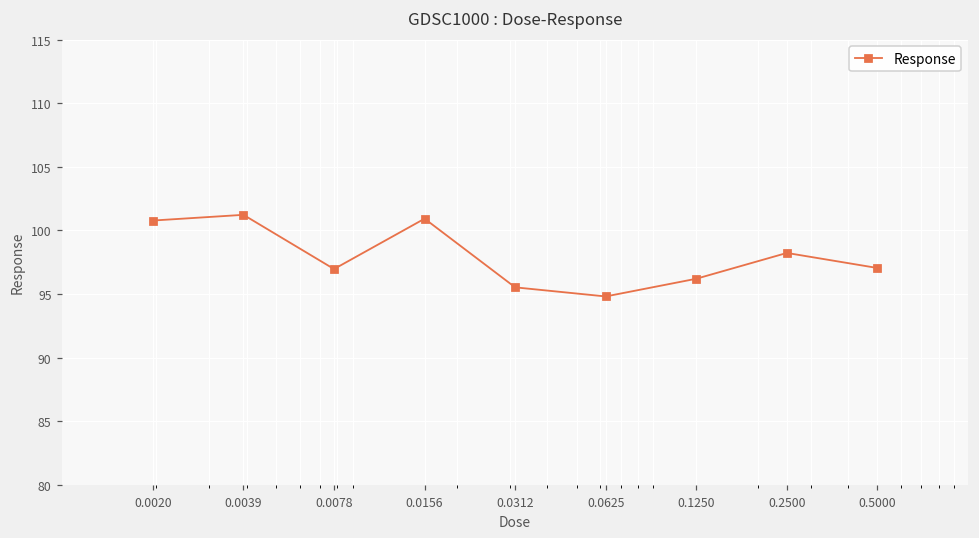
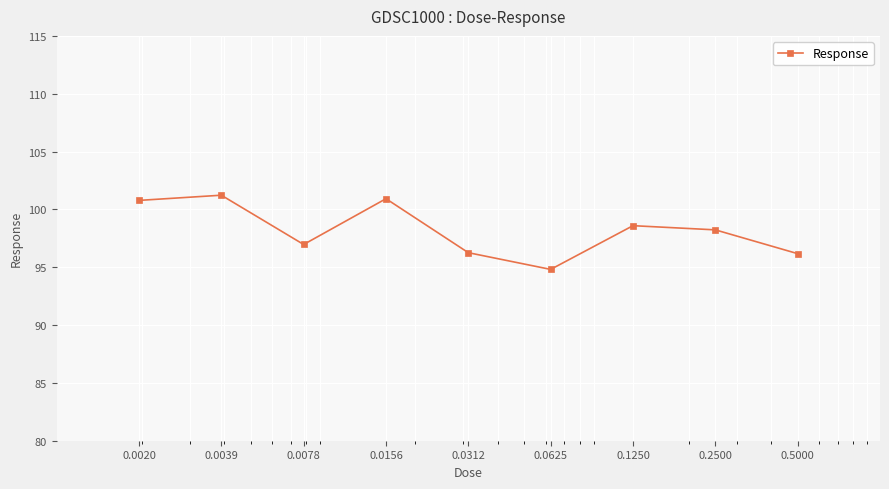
0.0312: 95.5 -> 96.3
0.1250: 96.2 -> 98.6
0.5000: 97.0 -> 96.2
